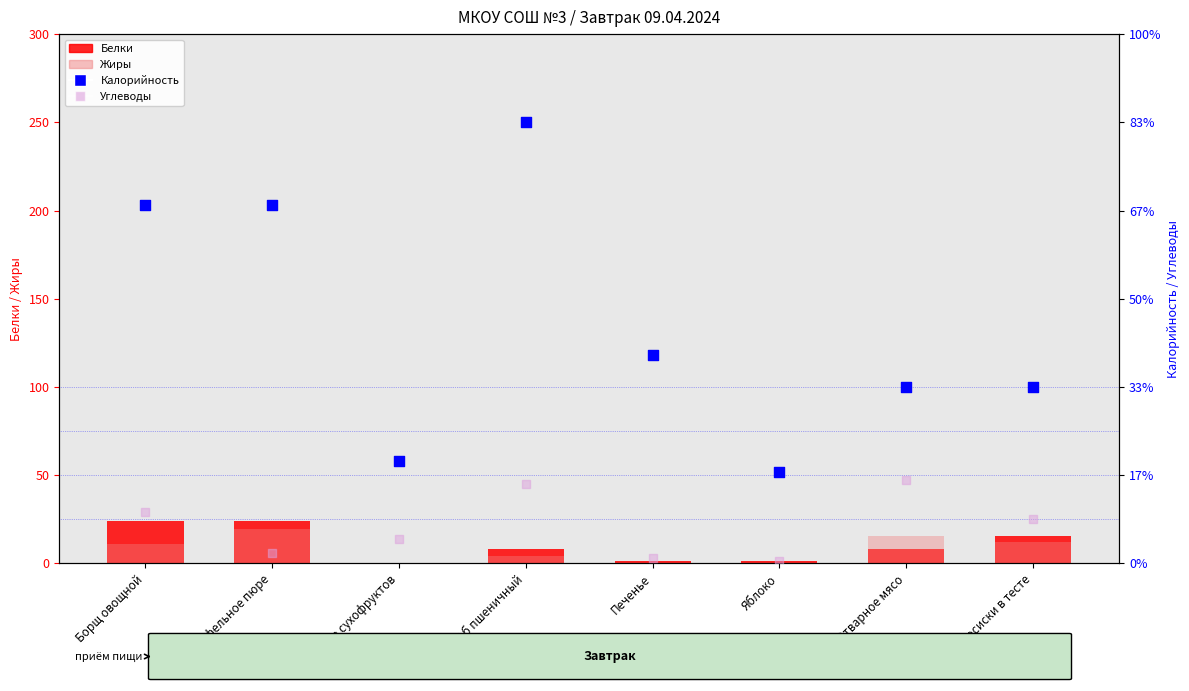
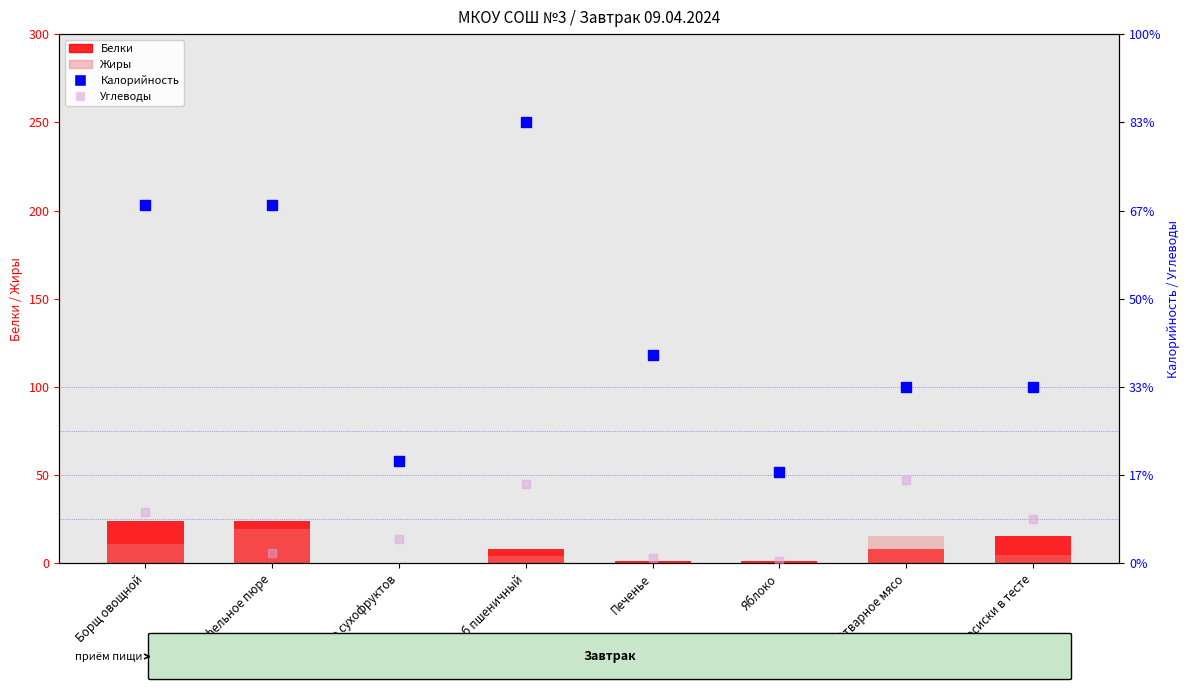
Жиры, Сосиски в тесте: 12 -> 5
